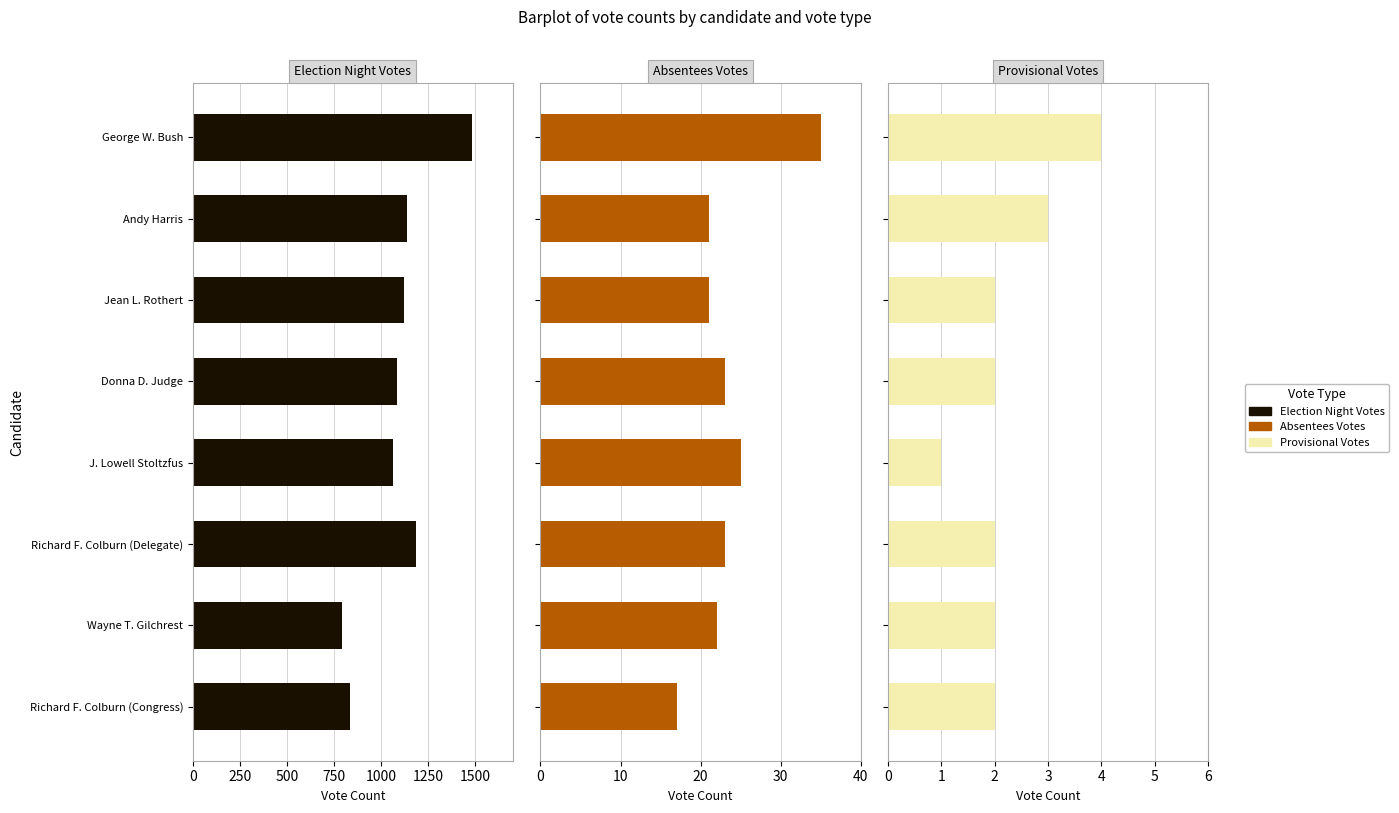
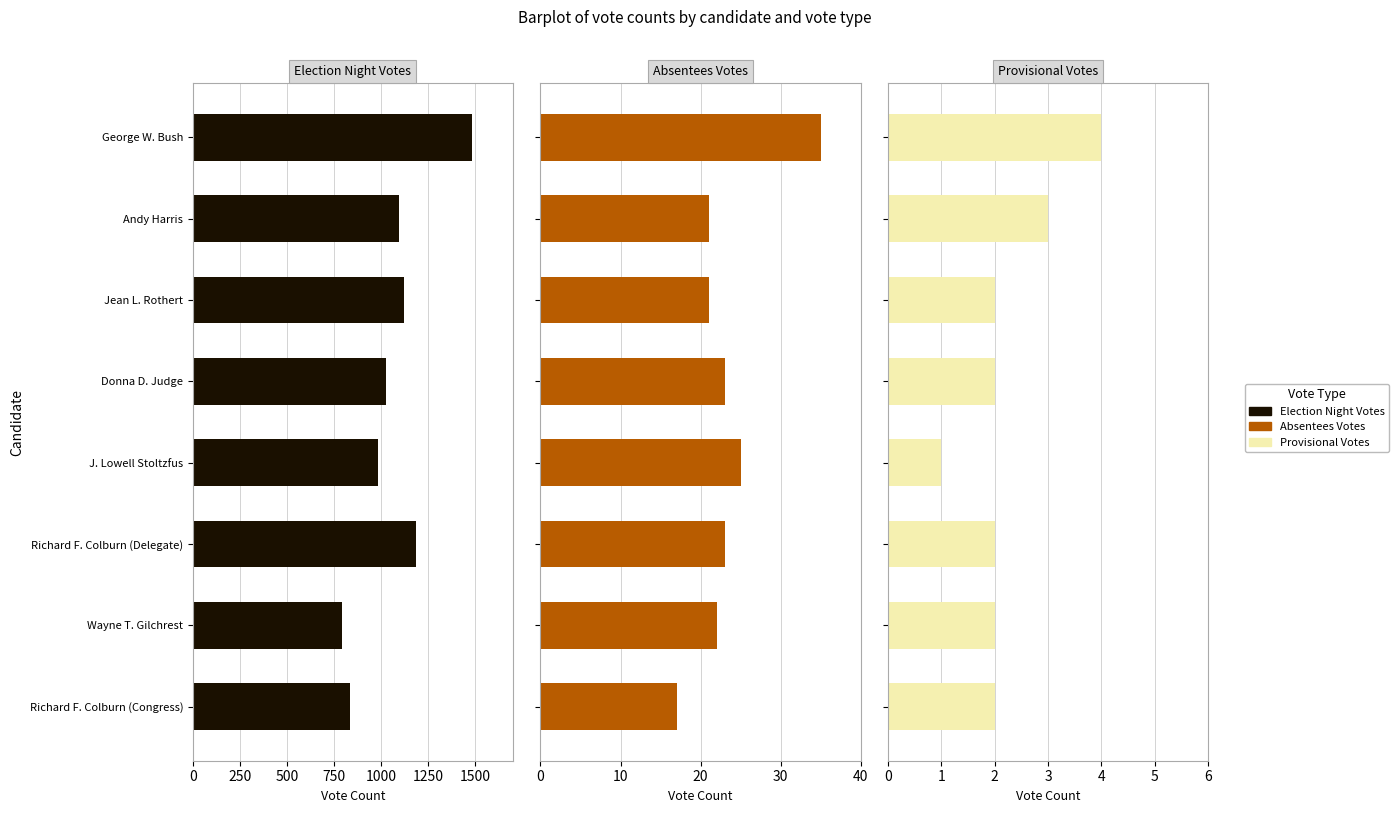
Election Night Votes, Andy Harris: 1140 -> 1090
Election Night Votes, Donna D. Judge: 1090 -> 1020
Election Night Votes, J. Lowell Stoltzfus: 1060 -> 980
